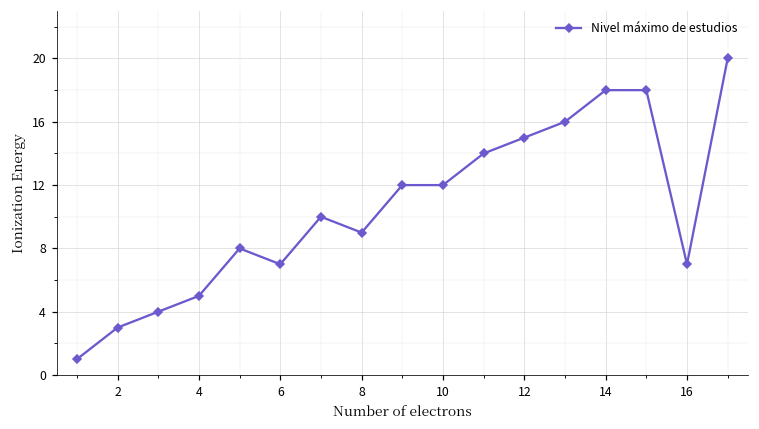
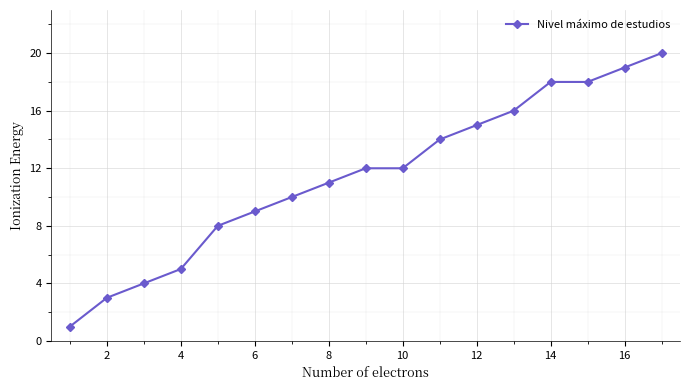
6: 7 -> 9
8: 9 -> 11
16: 7 -> 19
